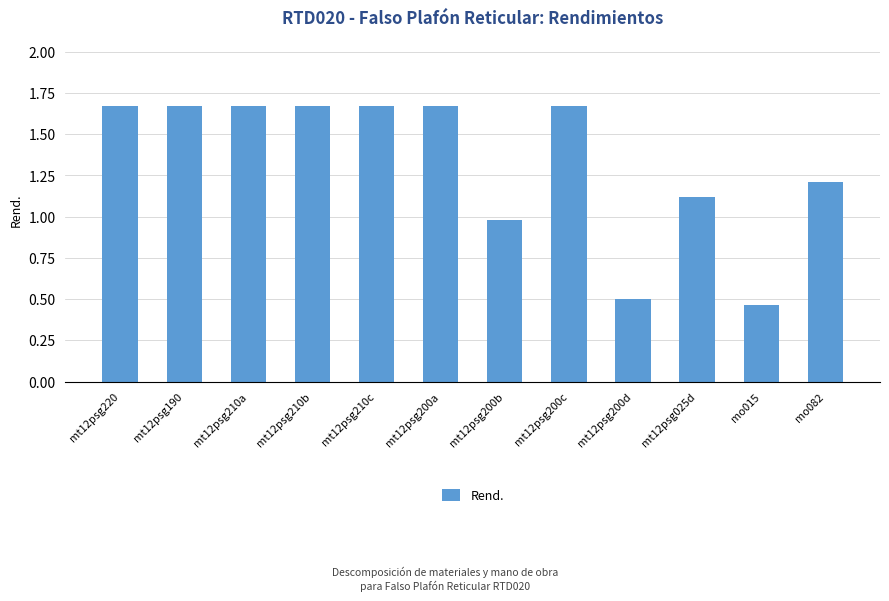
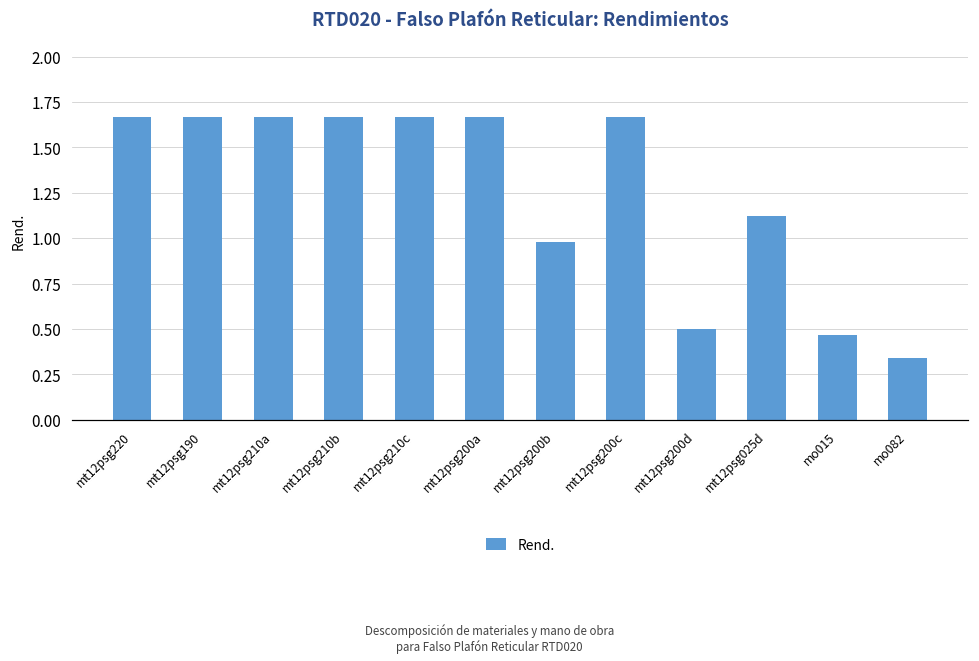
mo082: 1.21 -> 0.34
